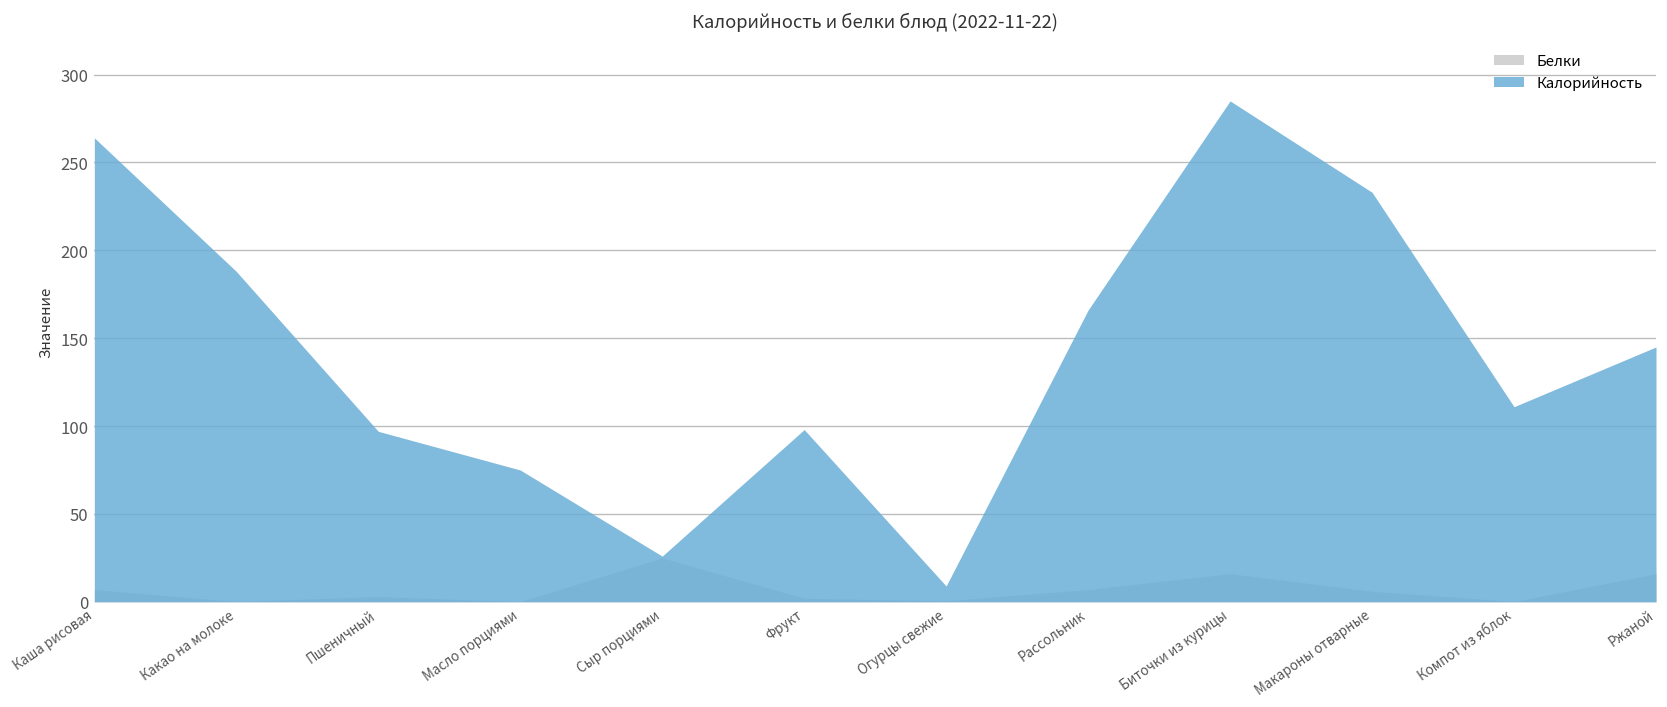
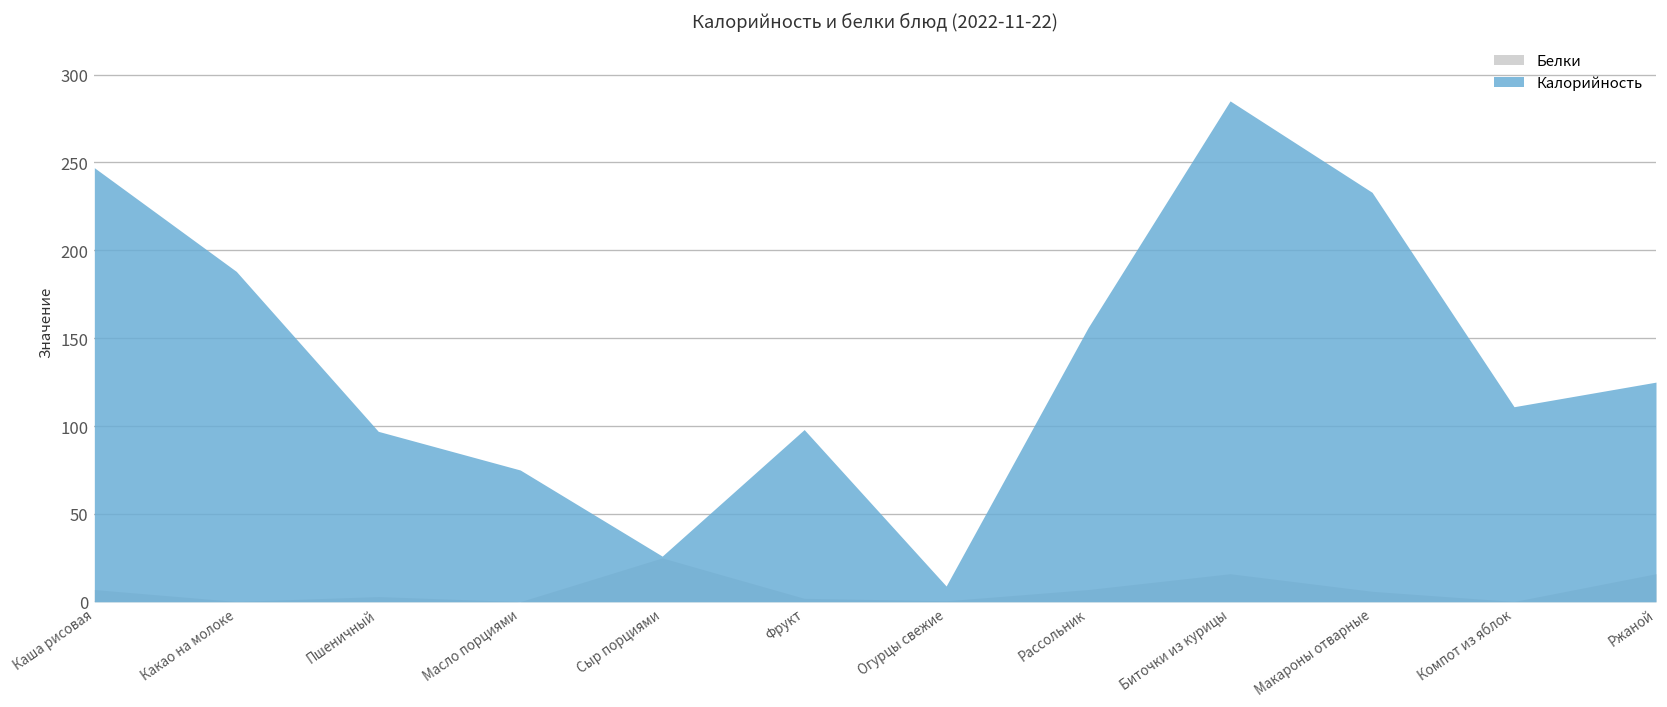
Калорийность, Каша рисовая: 264 -> 247
Калорийность, Рассольник: 166 -> 156
Калорийность, Ржаной: 145 -> 125
